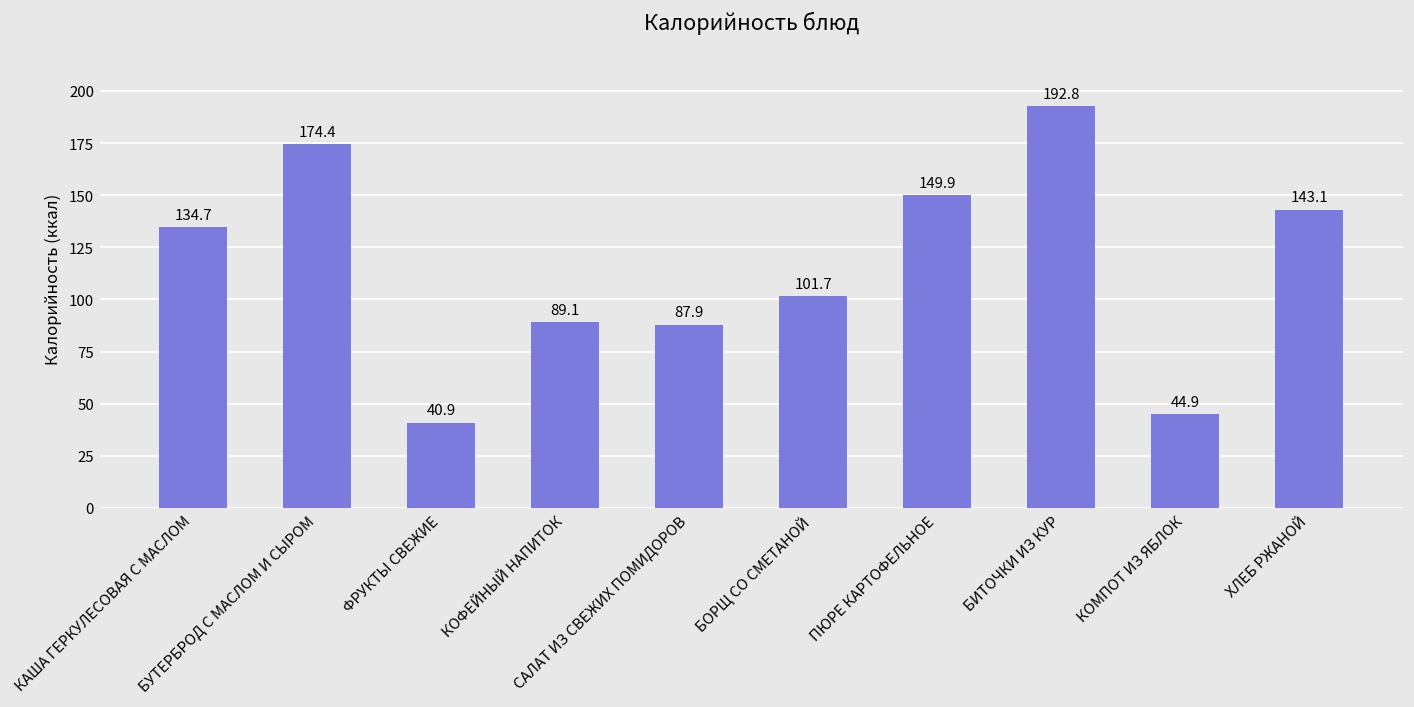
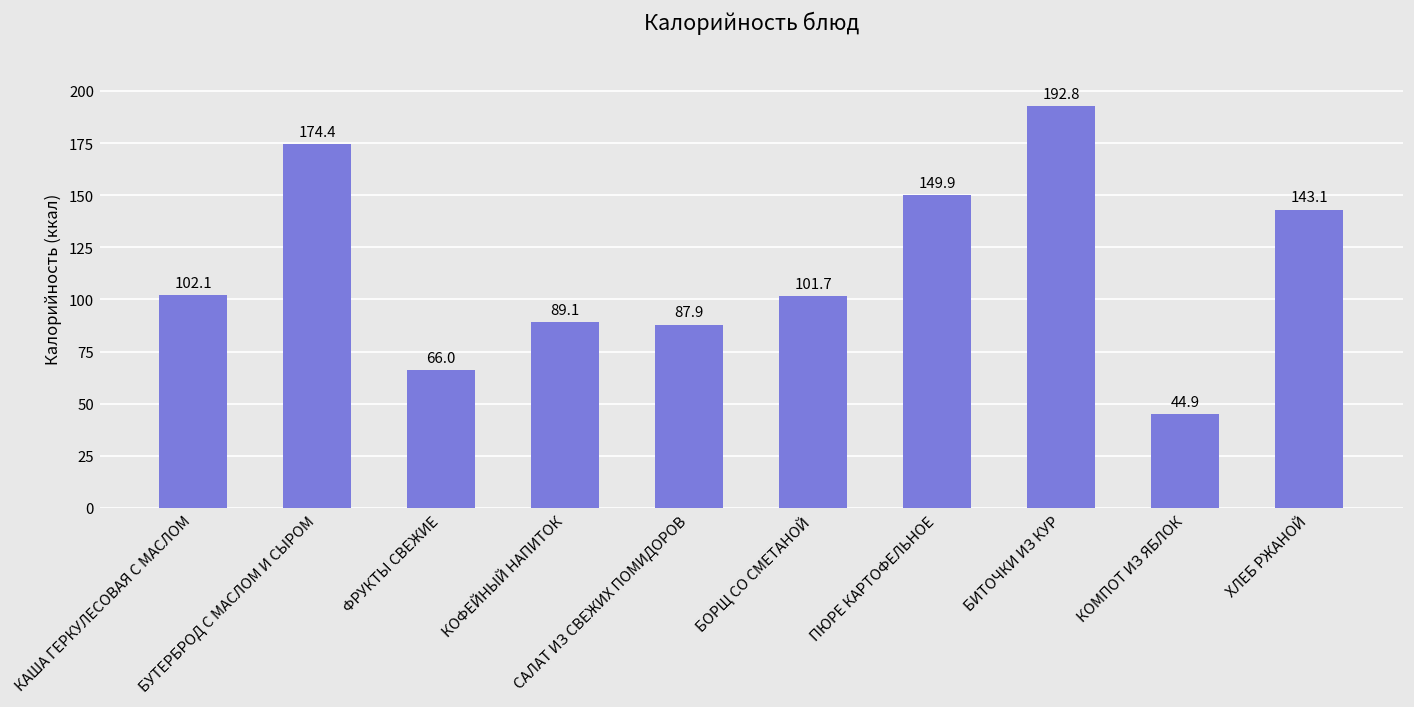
КАША ГЕРКУЛЕСОВАЯ С МАСЛОМ: 134.7 -> 102.1
ФРУКТЫ СВЕЖИЕ: 40.9 -> 66.0
